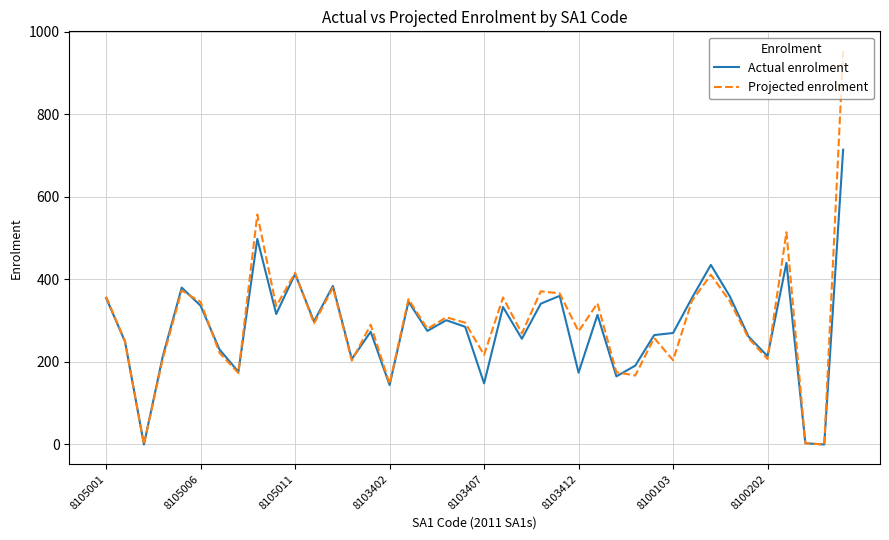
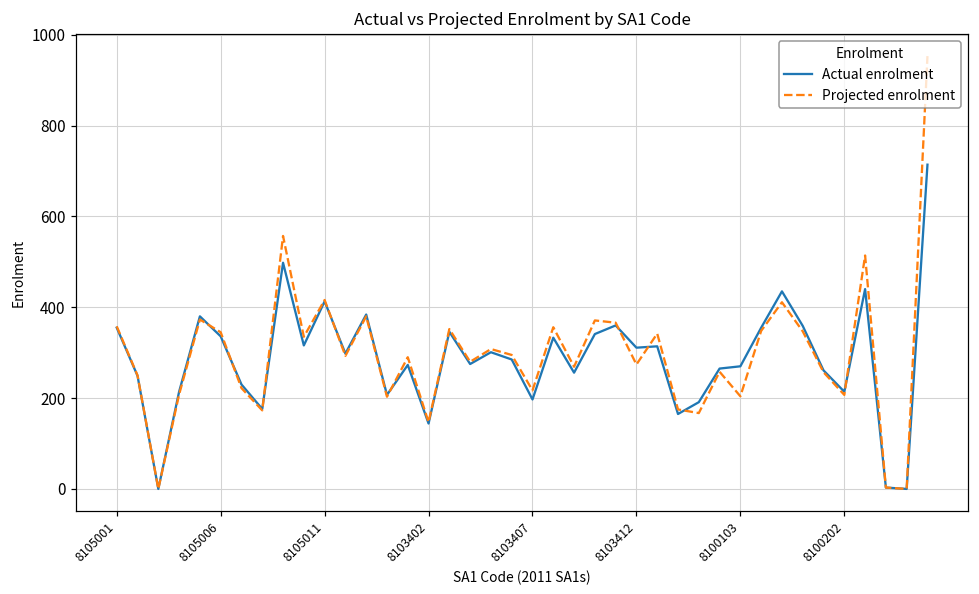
Actual enrolment, 8103407: 150 -> 200
Actual enrolment, 8103412: 170 -> 310
